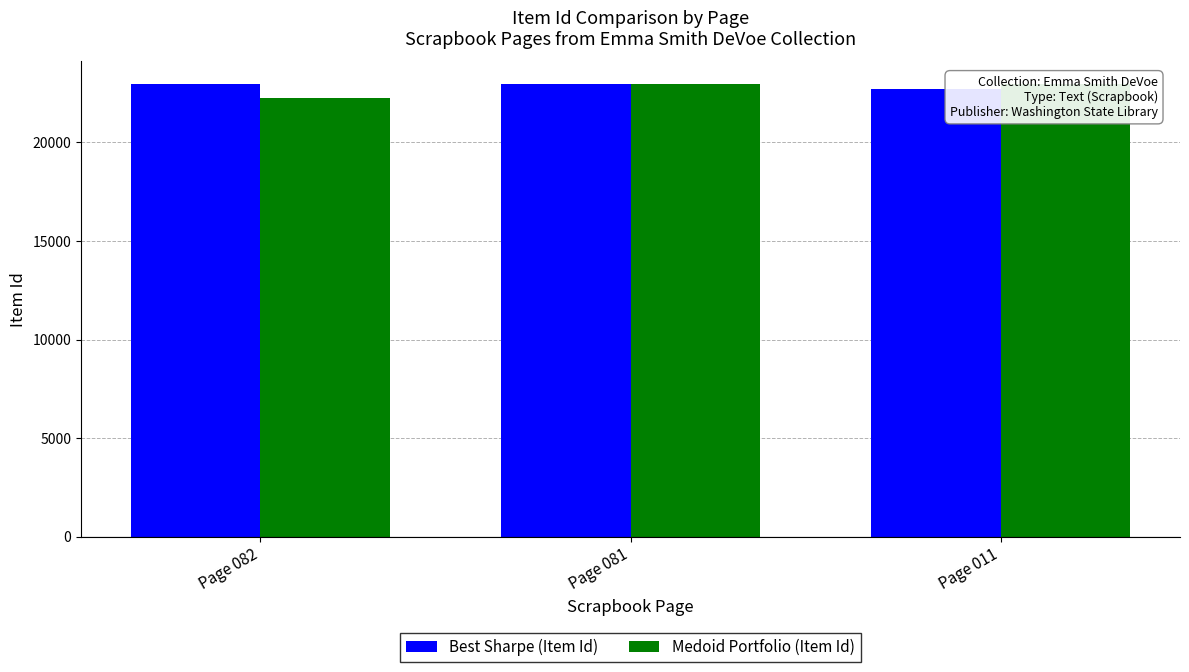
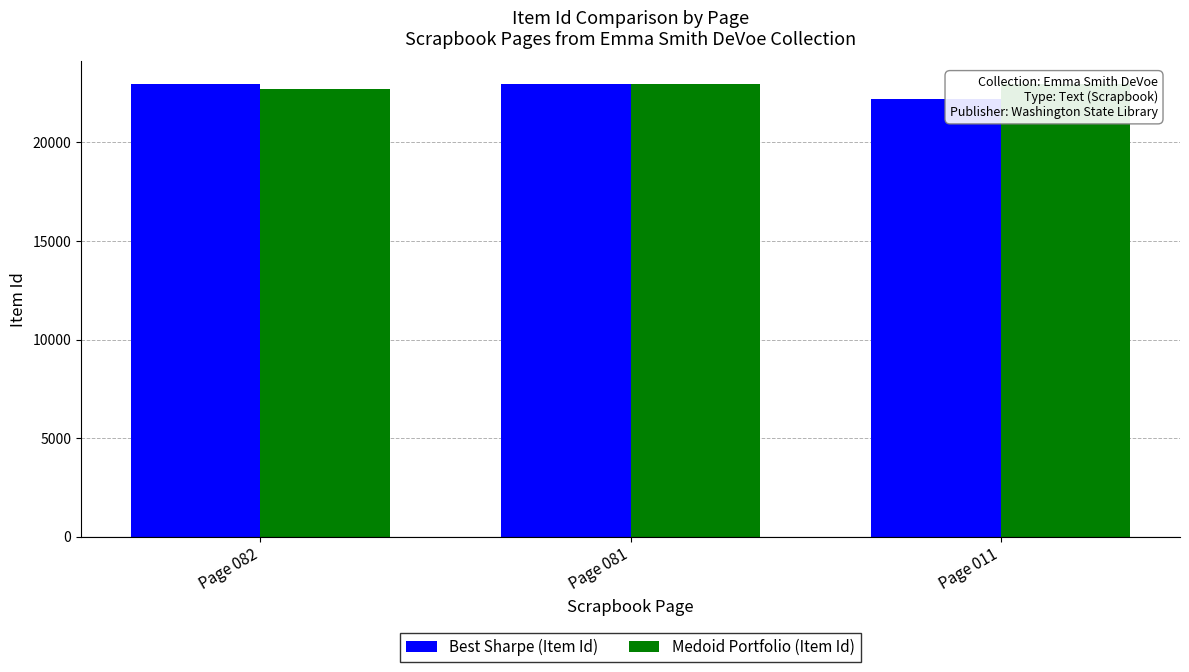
Medoid Portfolio (Item Id), Page 082: 22300 -> 22700
Best Sharpe (Item Id), Page 011: 22700 -> 22200
